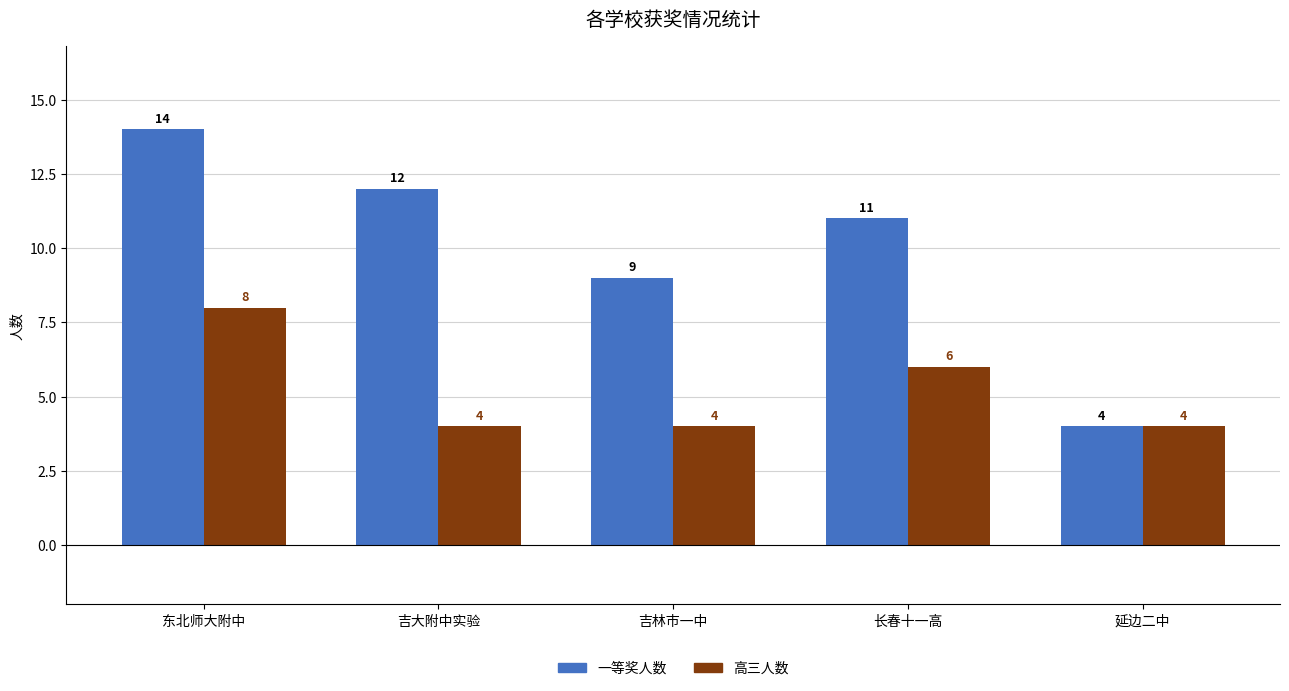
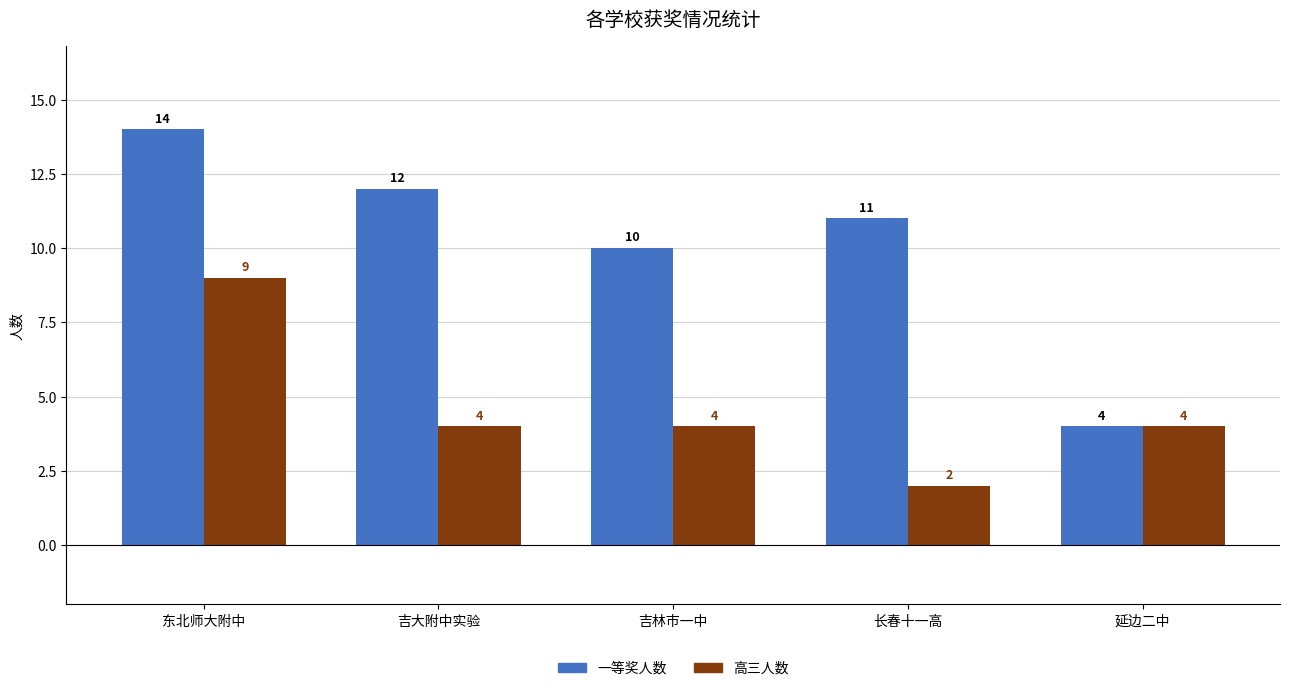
高三人数, 东北师大附中: 8 -> 9
一等奖人数, 吉林市一中: 9 -> 10
高三人数, 长春十一高: 6 -> 2
